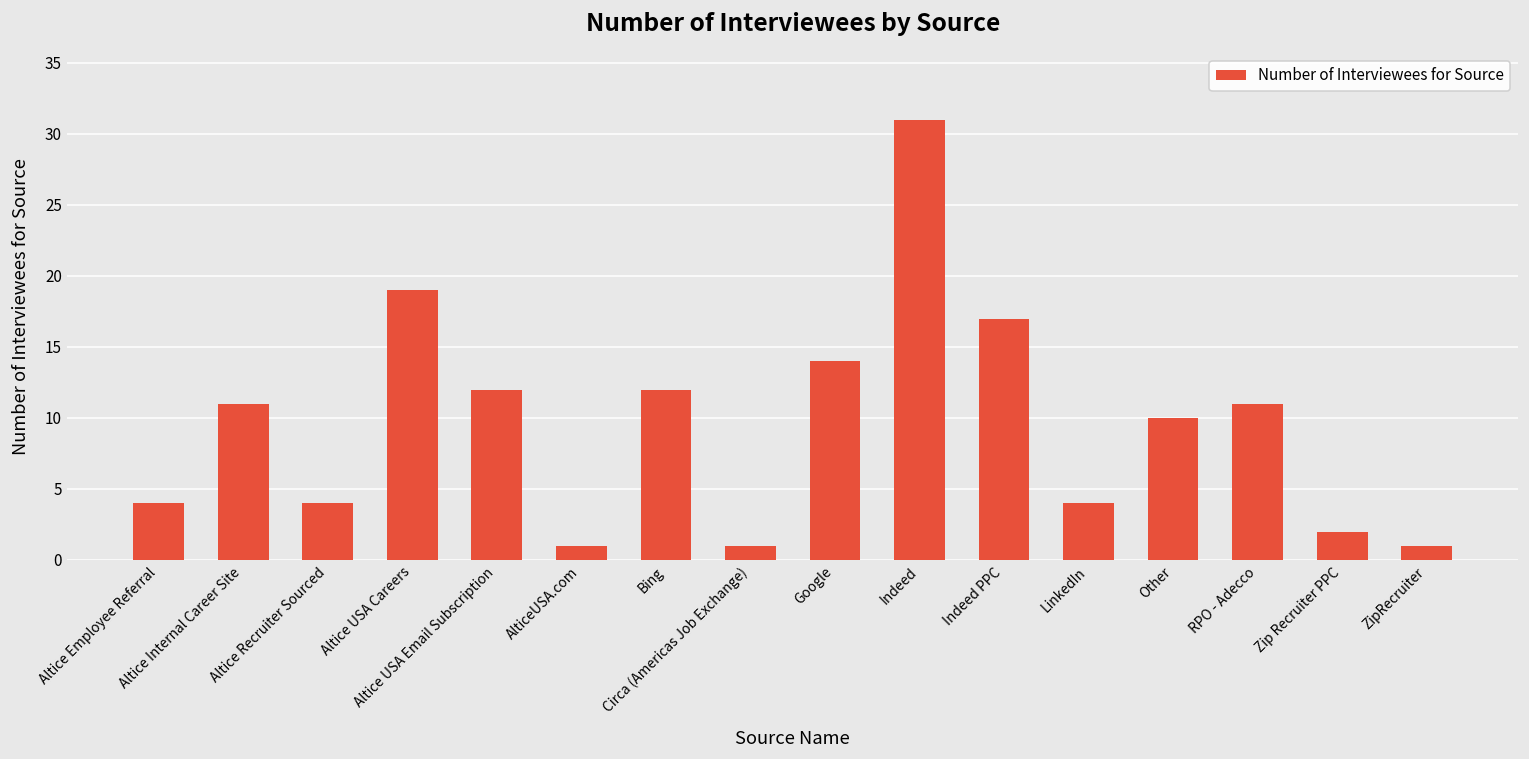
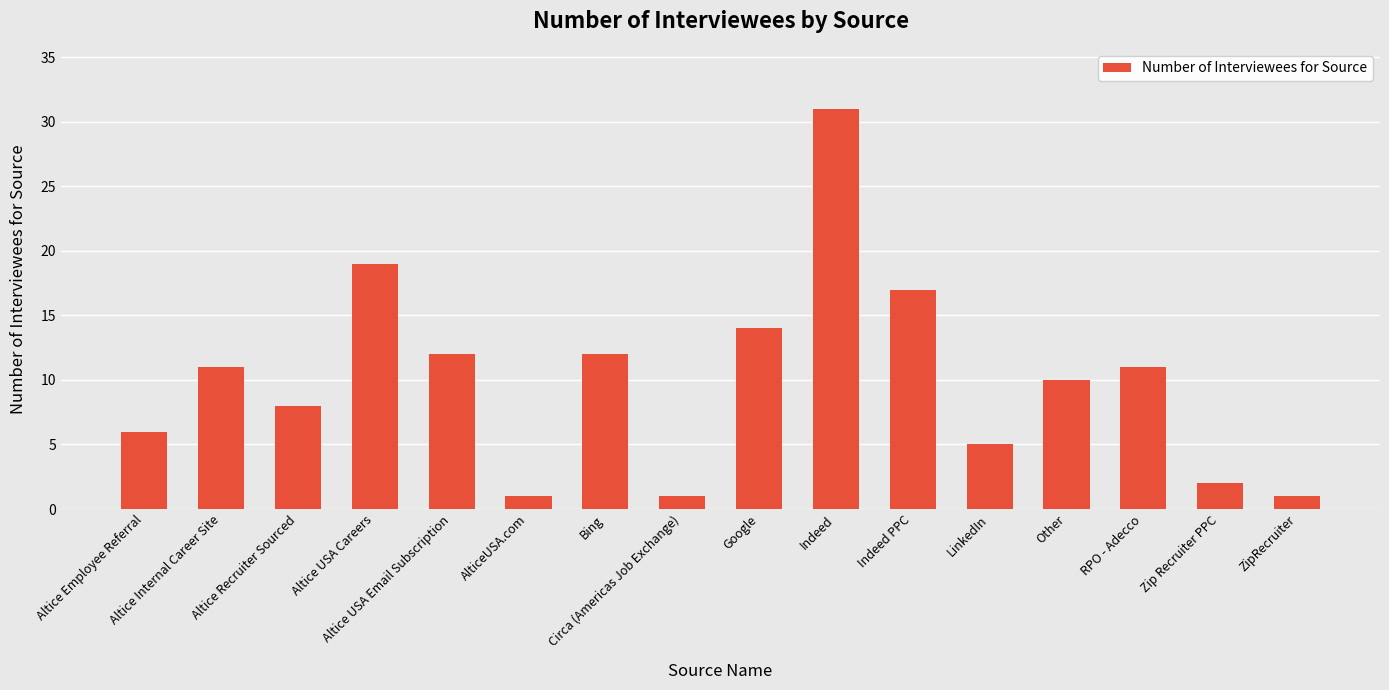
Altice Employee Referral: 4 -> 6
Altice Recruiter Sourced: 4 -> 8
LinkedIn: 4 -> 5
